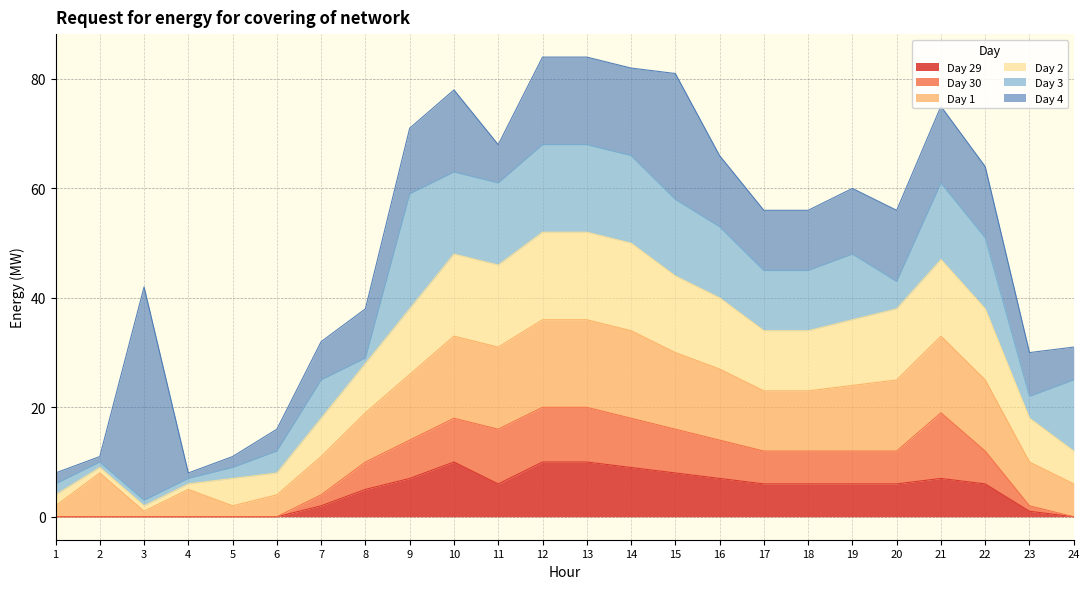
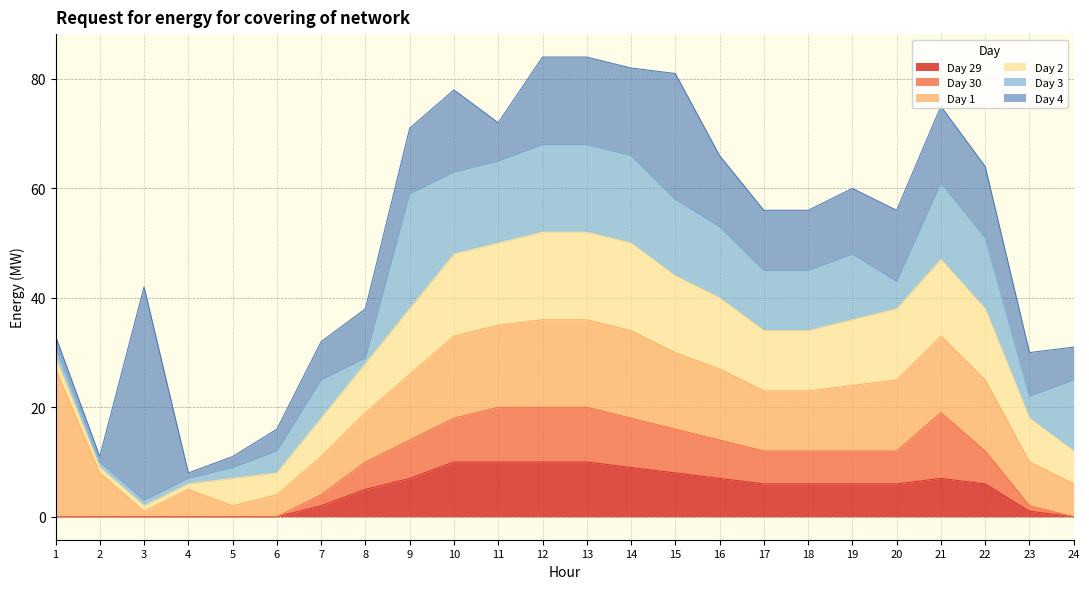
Day 1, 1: 2 -> 27
Day 29, 11: 6 -> 10
